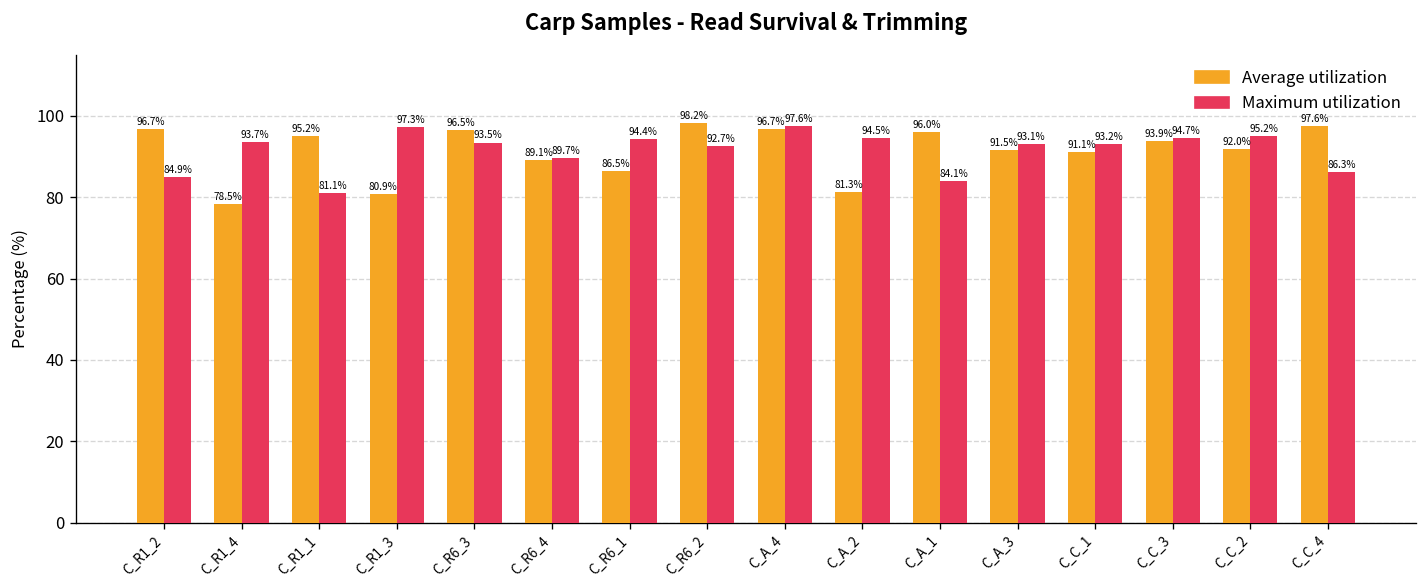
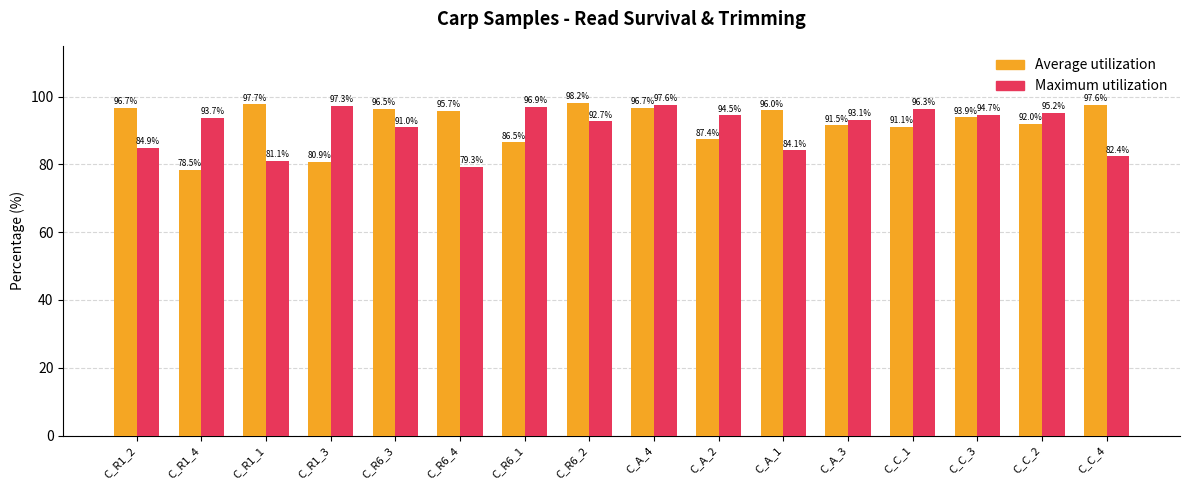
Average utilization, C_R1_1: 95.2% -> 97.7%
Maximum utilization, C_R6_3: 93.5% -> 91.0%
Average utilization, C_R6_4: 89.1% -> 95.7%
Maximum utilization, C_R6_4: 89.7% -> 79.3%
Maximum utilization, C_R6_1: 94.4% -> 96.9%
Average utilization, C_A_2: 81.3% -> 87.4%
Maximum utilization, C_C_1: 93.2% -> 96.3%
Maximum utilization, C_C_4: 86.3% -> 82.4%
